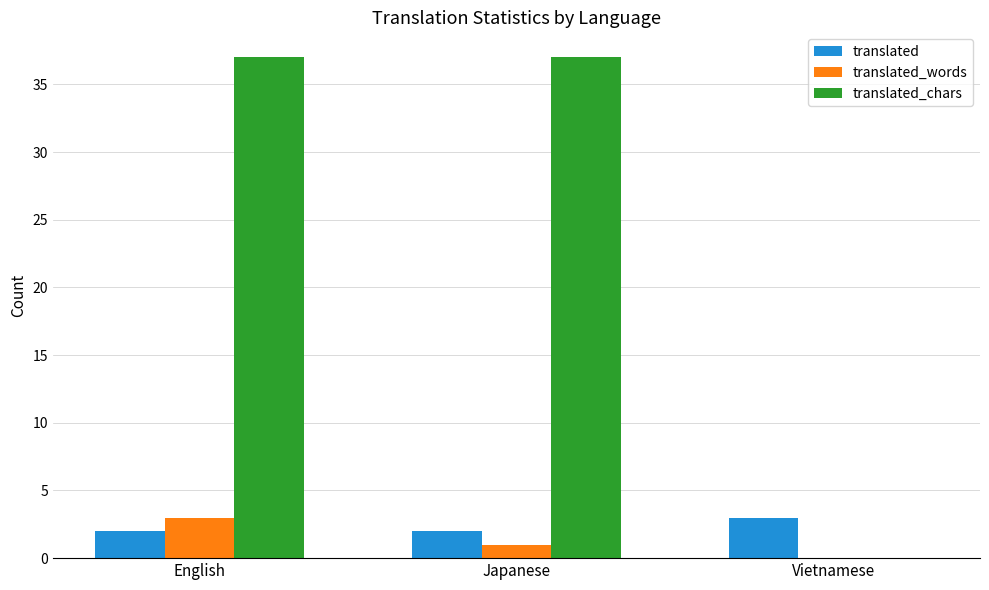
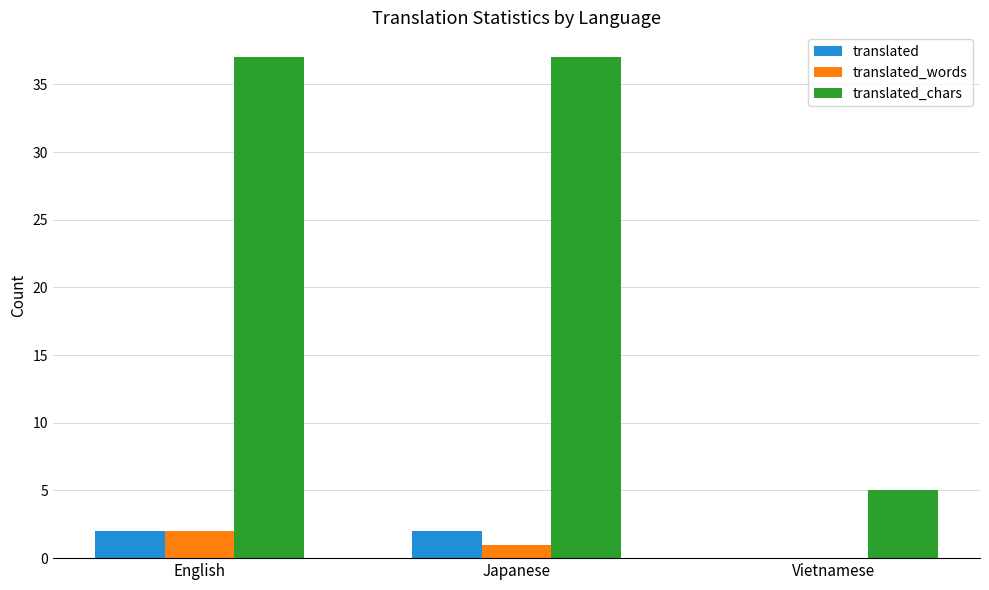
translated_words, English: 3 -> 2
translated, Vietnamese: 3 -> 0
translated_chars, Vietnamese: 0 -> 5
